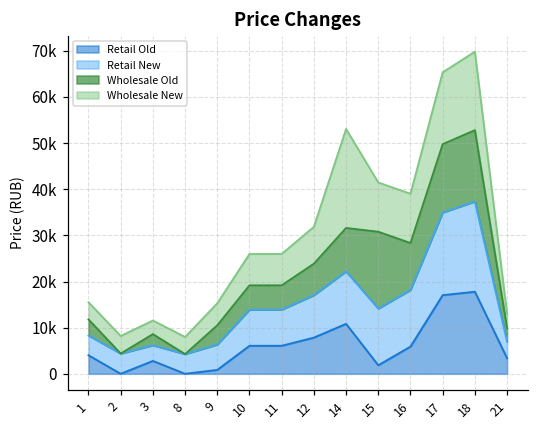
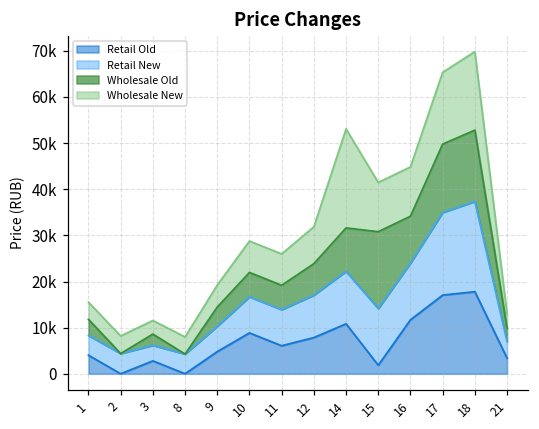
Retail Old, 9: 1000 -> 5000
Retail Old, 10: 6000 -> 9000
Retail Old, 16: 6000 -> 12000
